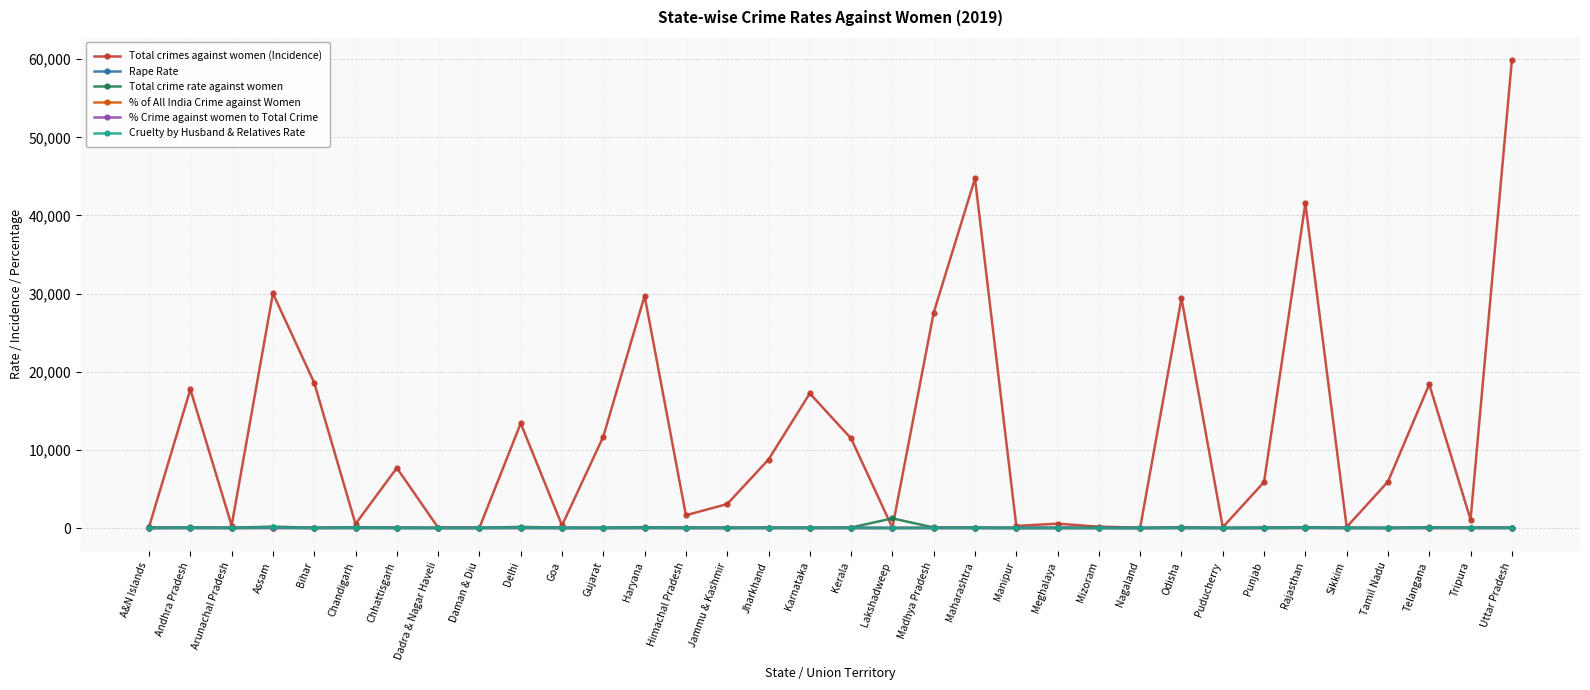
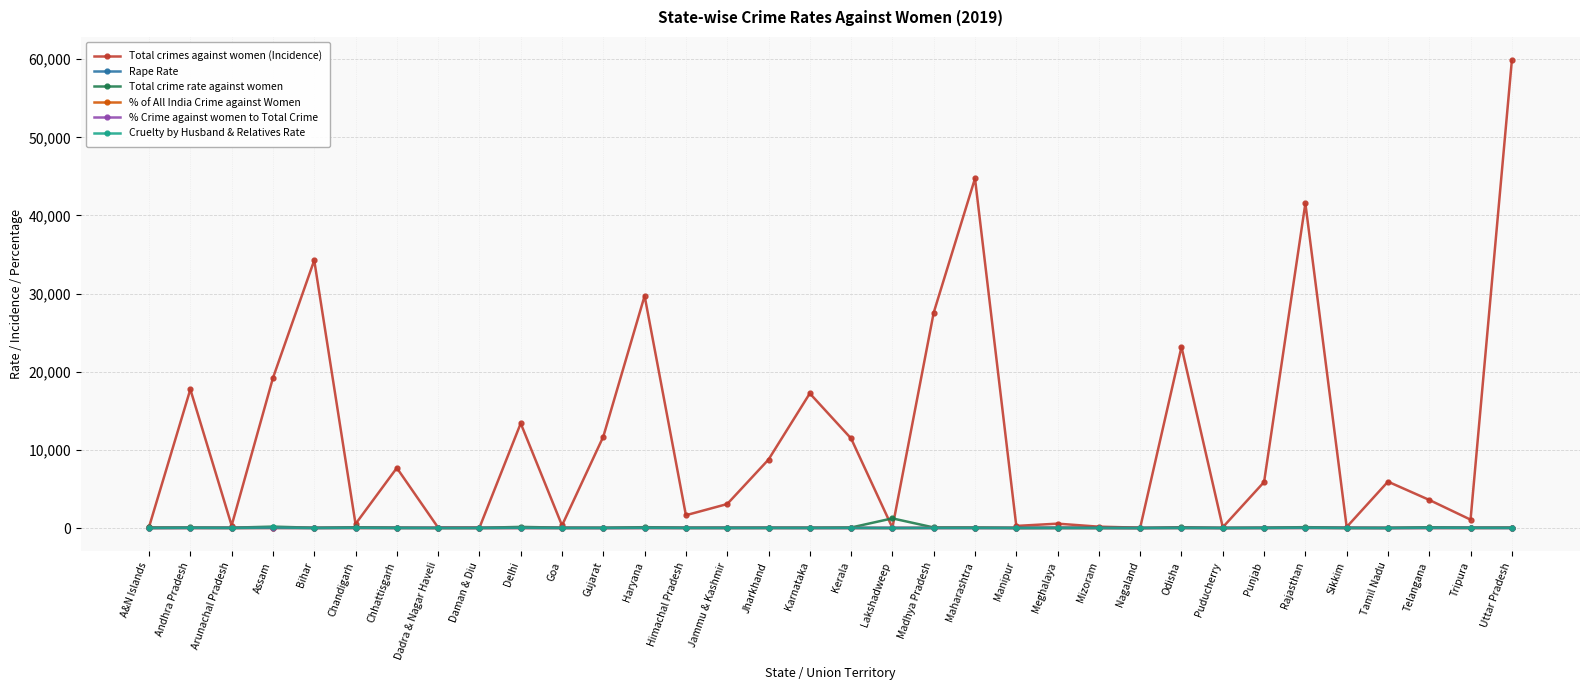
Total crimes against women (Incidence), Assam: 30,000 -> 19,000
Total crimes against women (Incidence), Bihar: 19,000 -> 34,000
Total crimes against women (Incidence), Odisha: 29,000 -> 23,000
Total crimes against women (Incidence), Telangana: 18,000 -> 4,000
